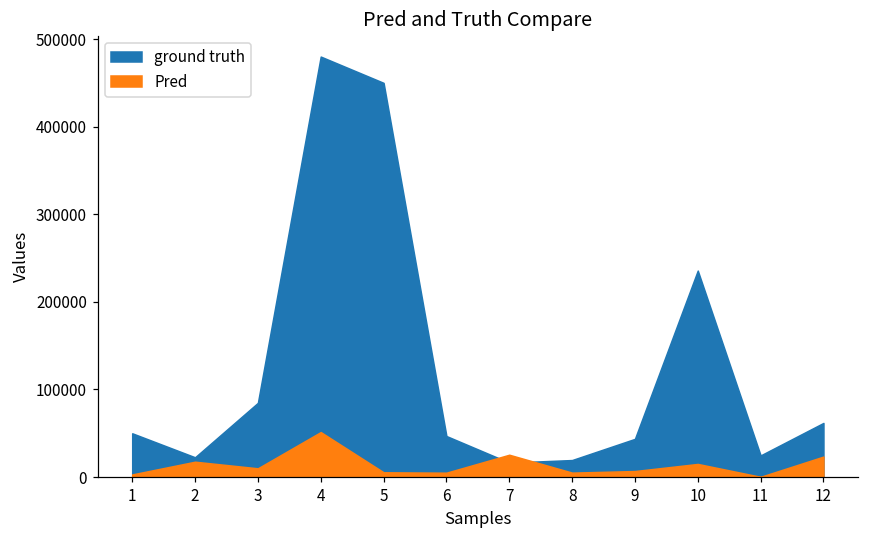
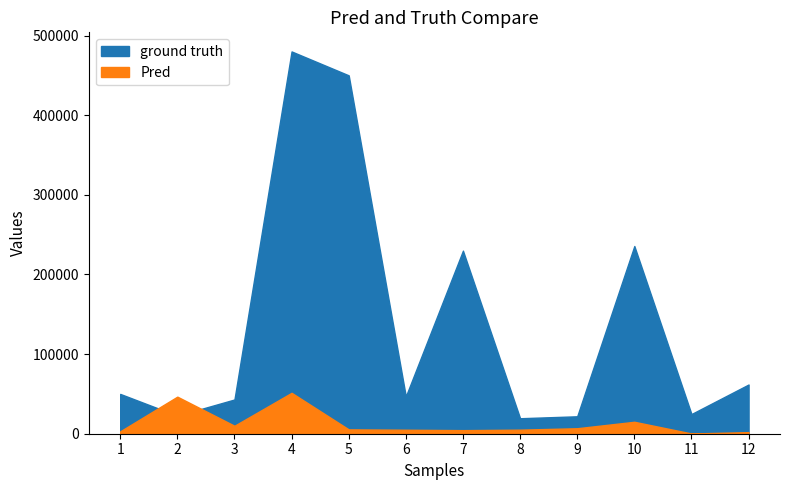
Pred, 2: 20000 -> 50000
ground truth, 3: 80000 -> 40000
ground truth, 7: 20000 -> 230000
Pred, 7: 30000 -> 0
ground truth, 9: 40000 -> 20000
Pred, 12: 20000 -> 0
